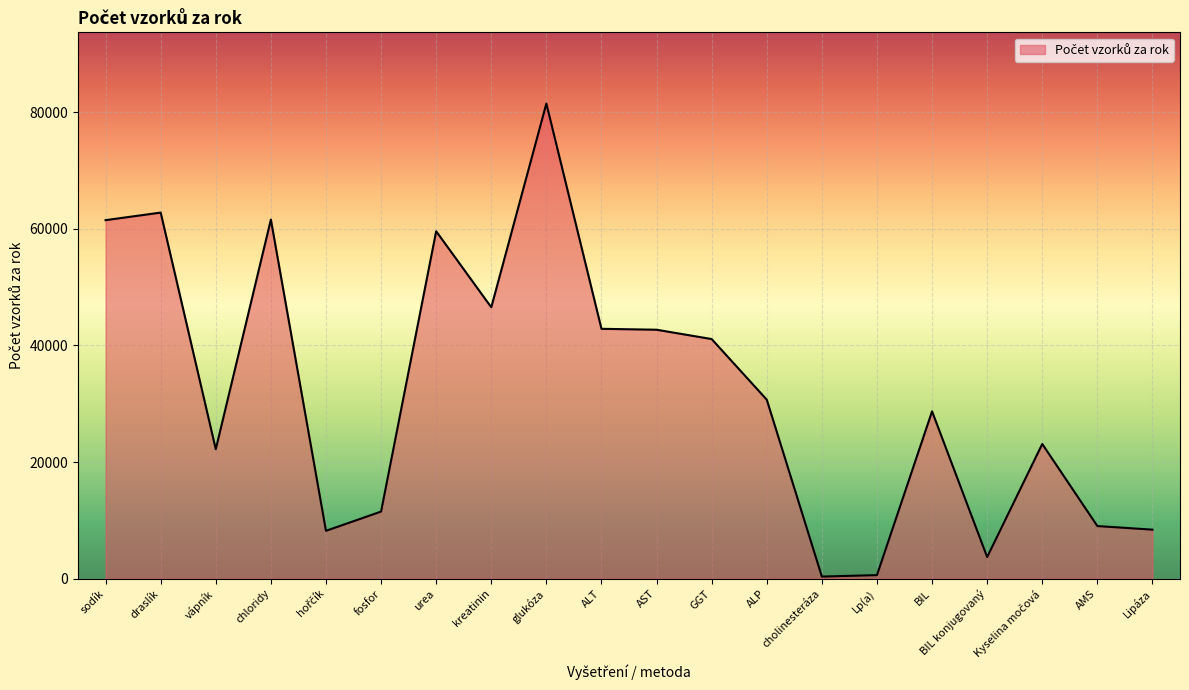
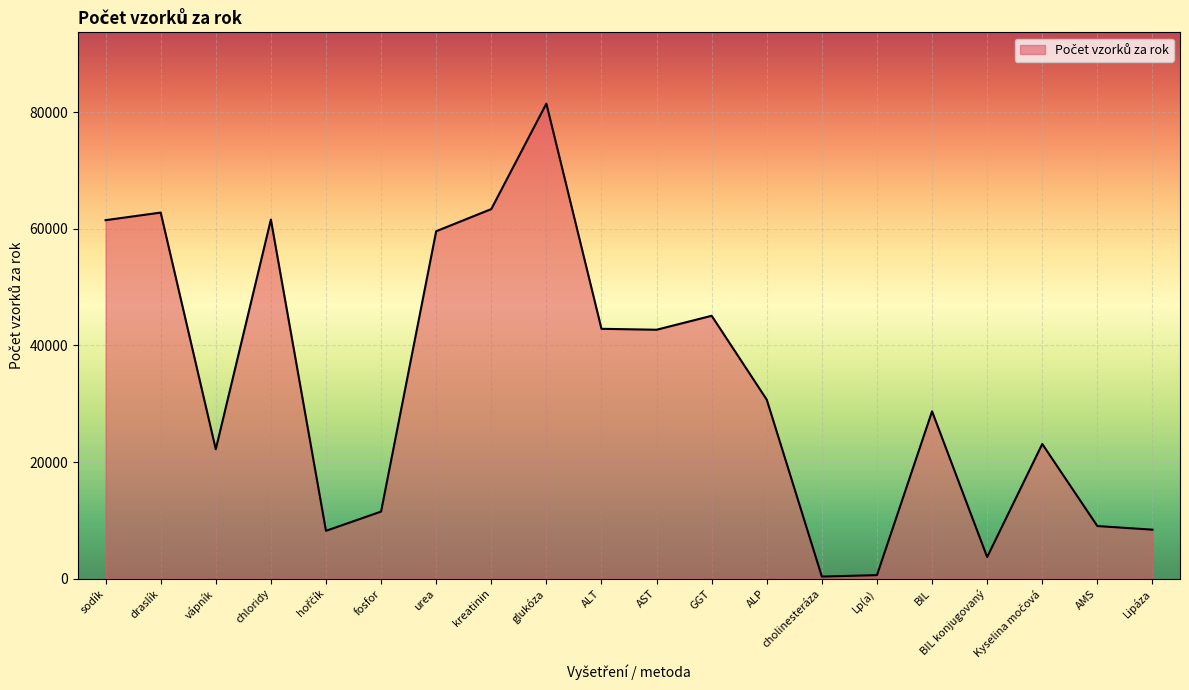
kreatinin: 47000 -> 63000
GGT: 41000 -> 45000
